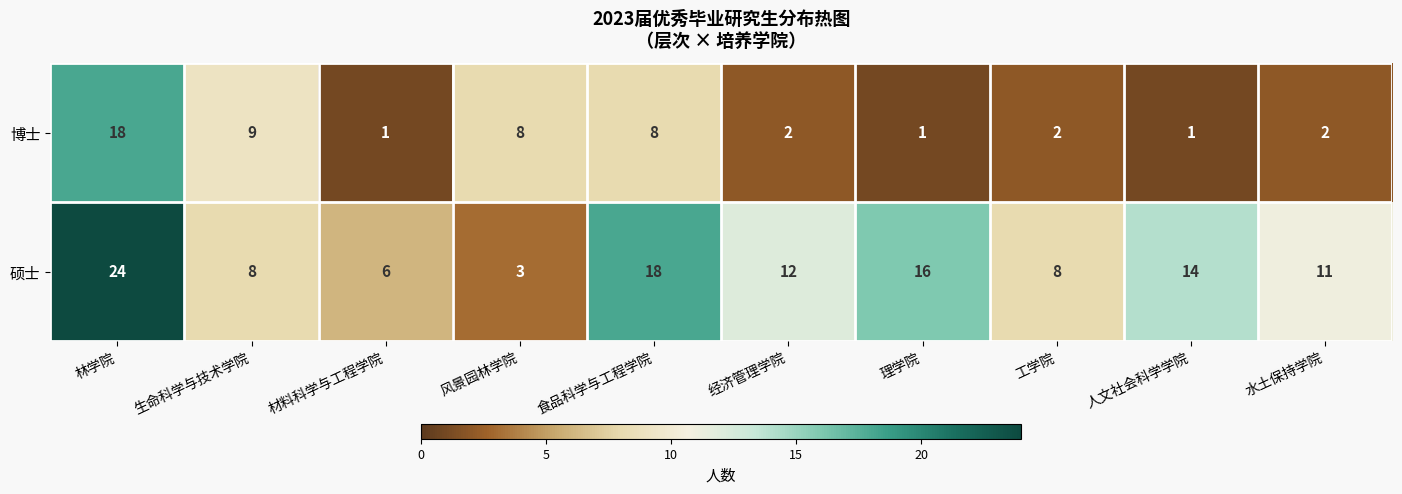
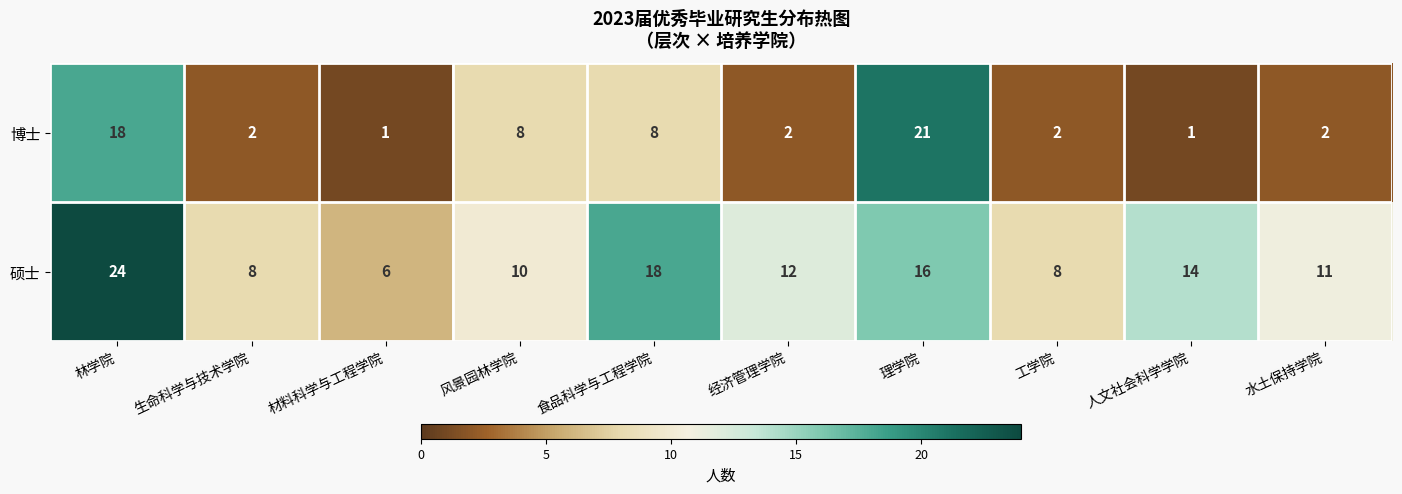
博士, 生命科学与技术学院: 9 -> 2
博士, 理学院: 1 -> 21
硕士, 风景园林学院: 3 -> 10
